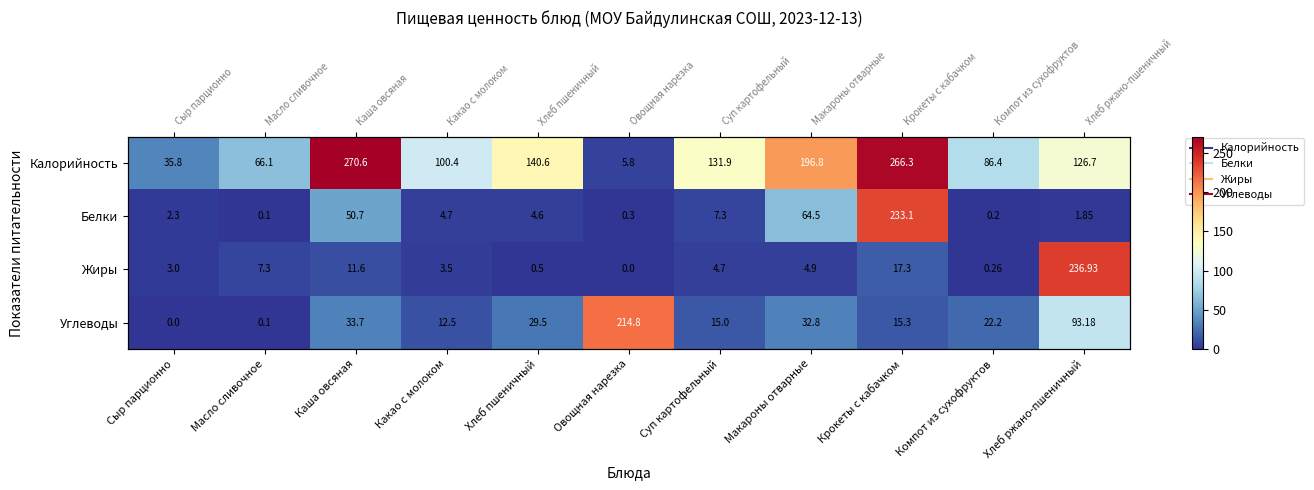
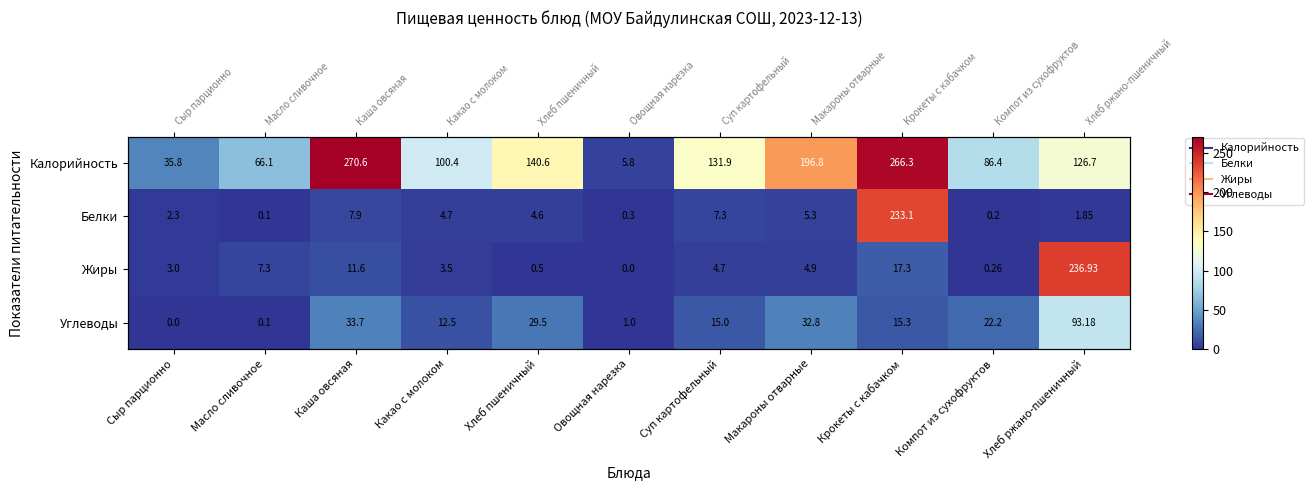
Белки, Каша овсяная: 50.7 -> 7.9
Белки, Макароны отварные: 64.5 -> 5.3
Углеводы, Овощная нарезка: 214.8 -> 1.0
